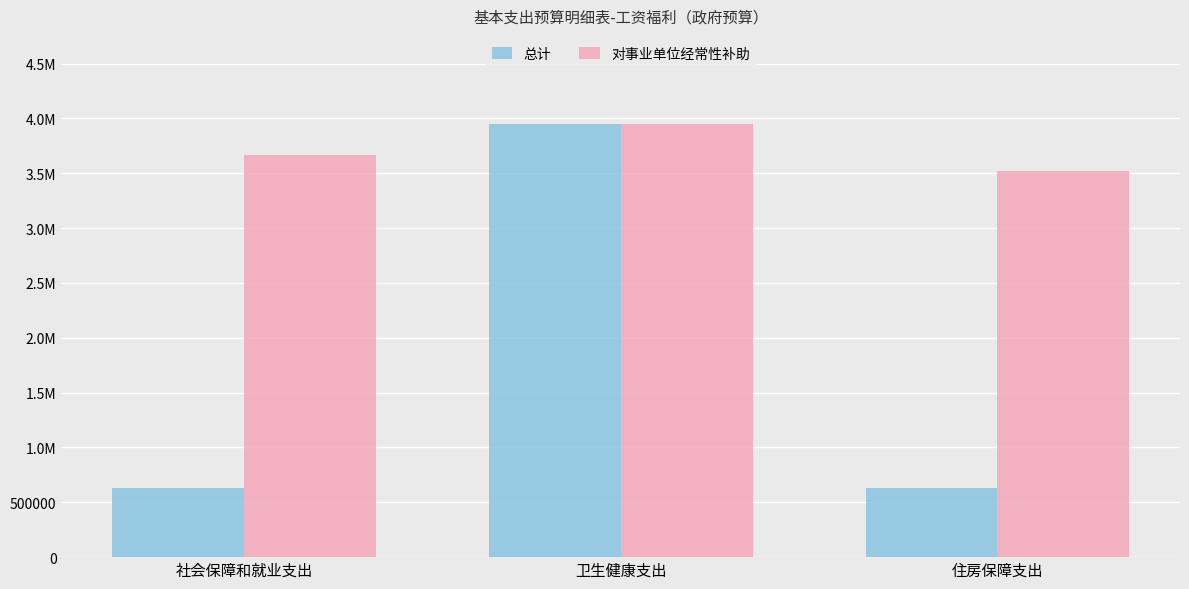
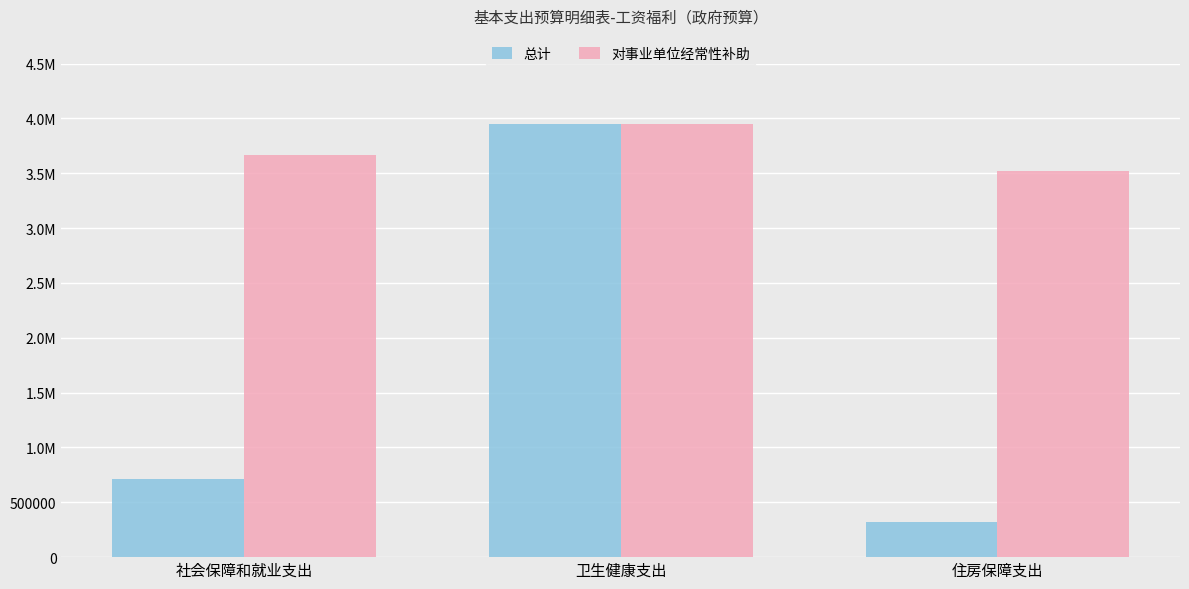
总计, 社会保障和就业支出: 630000 -> 710000
总计, 住房保障支出: 630000 -> 320000
